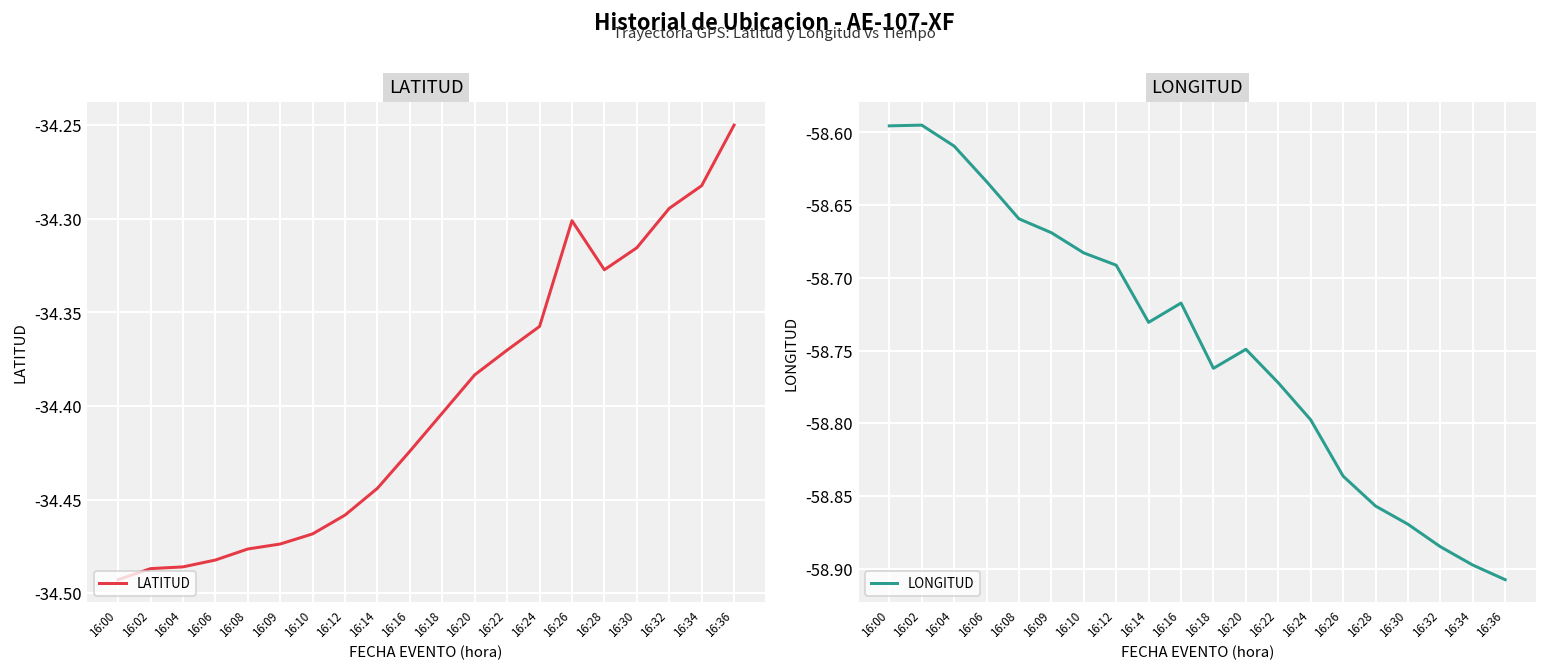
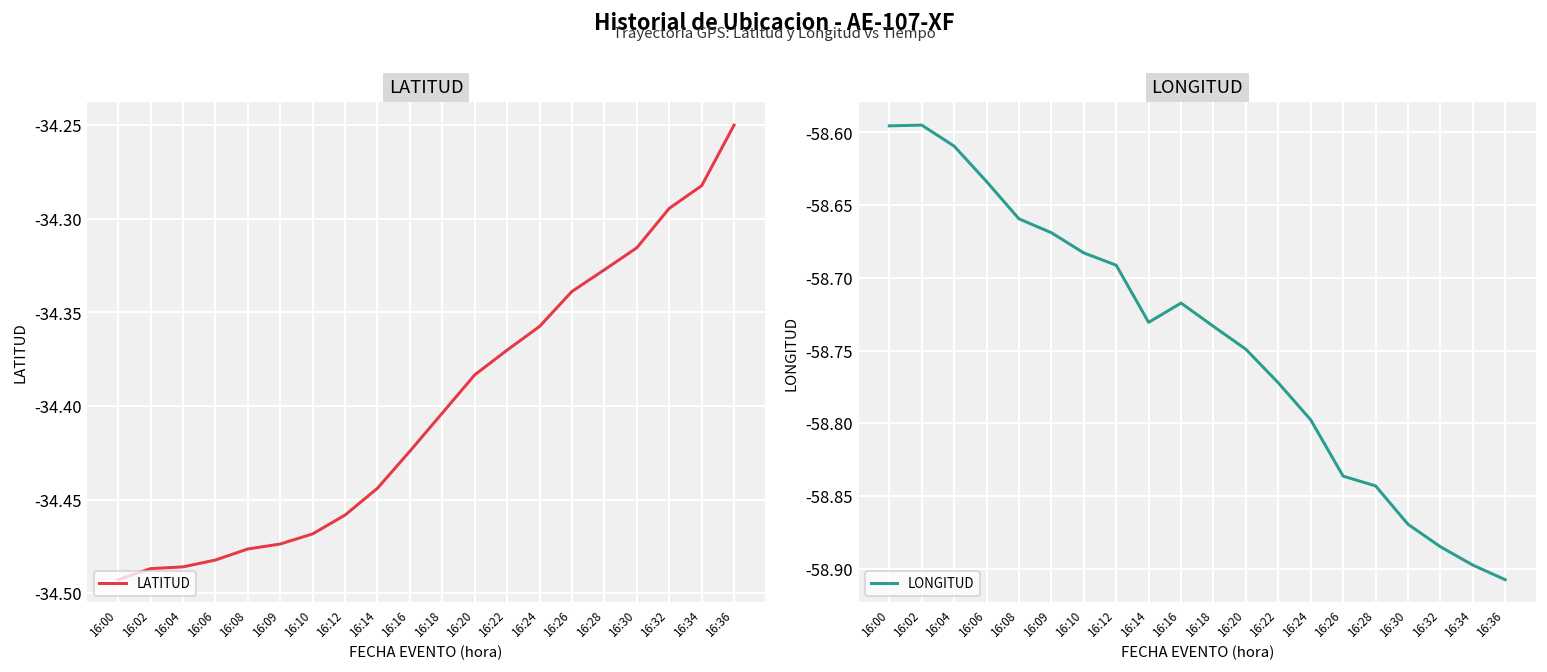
LATITUD, 16:26: -34.301 -> -34.339
LONGITUD, 16:18: -58.762 -> -58.733
LONGITUD, 16:28: -58.857 -> -58.843
